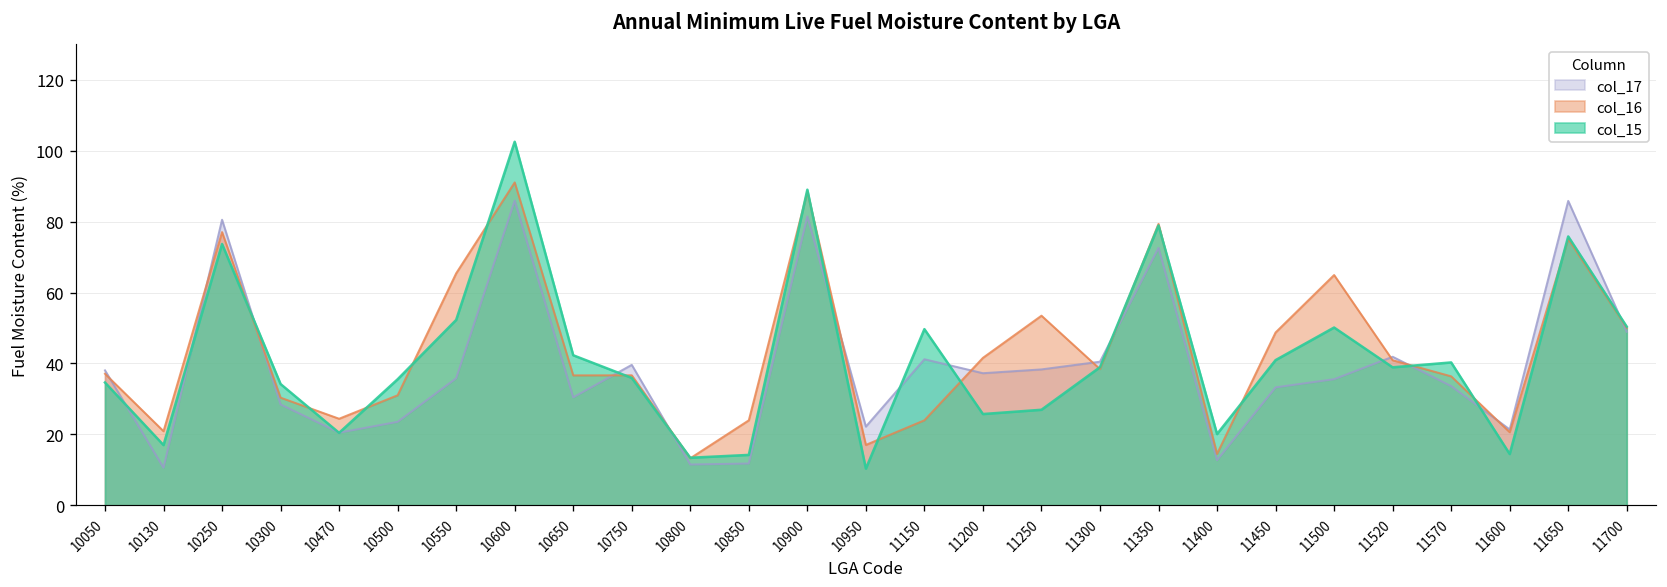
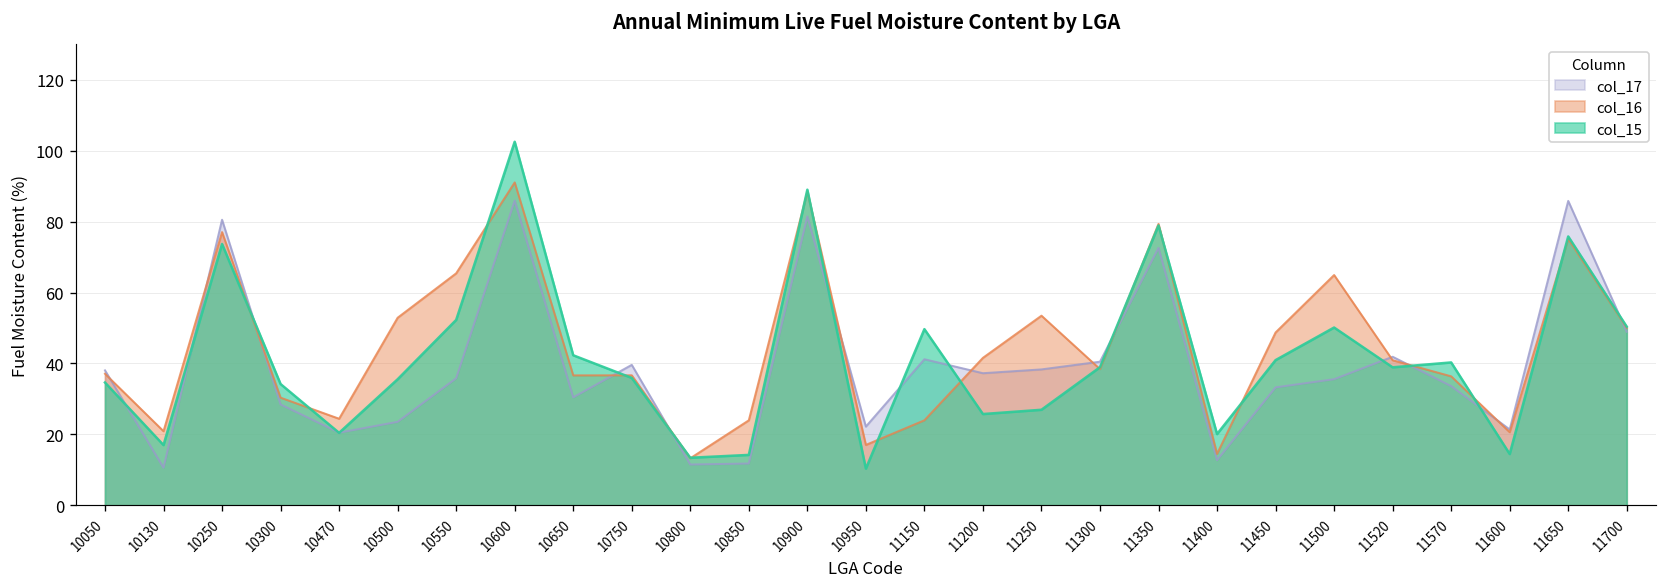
col_16, 10500: 31 -> 53
